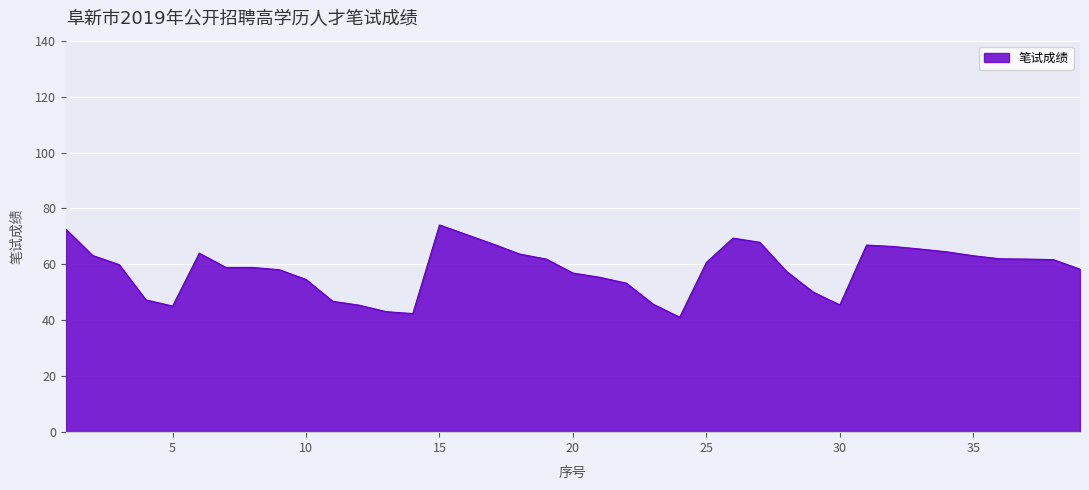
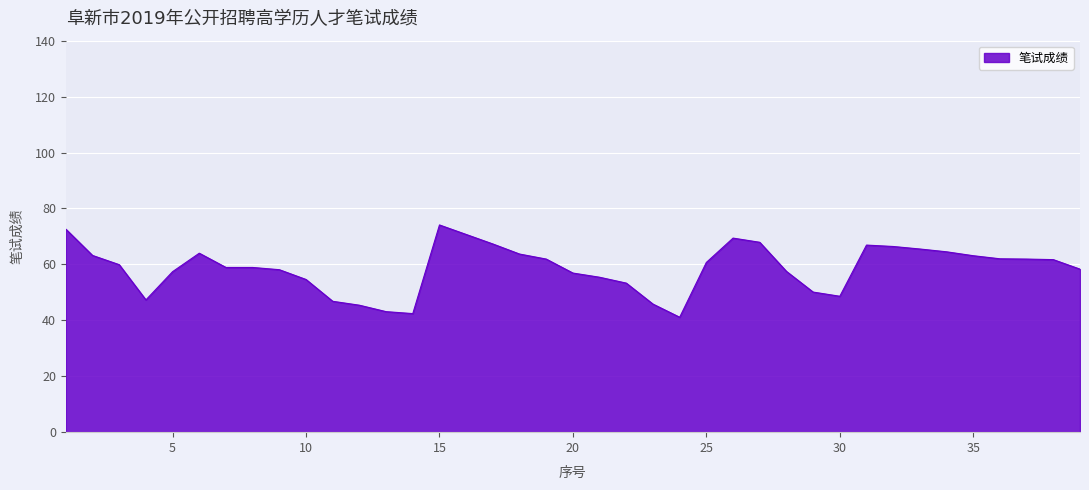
5: 45 -> 57
30: 46 -> 49
